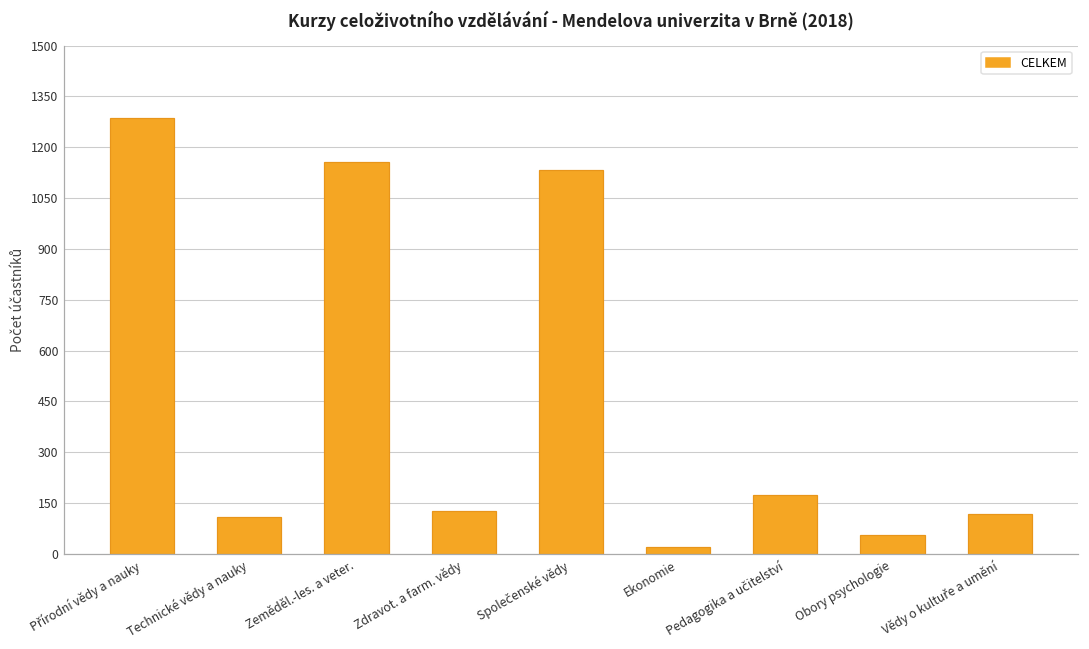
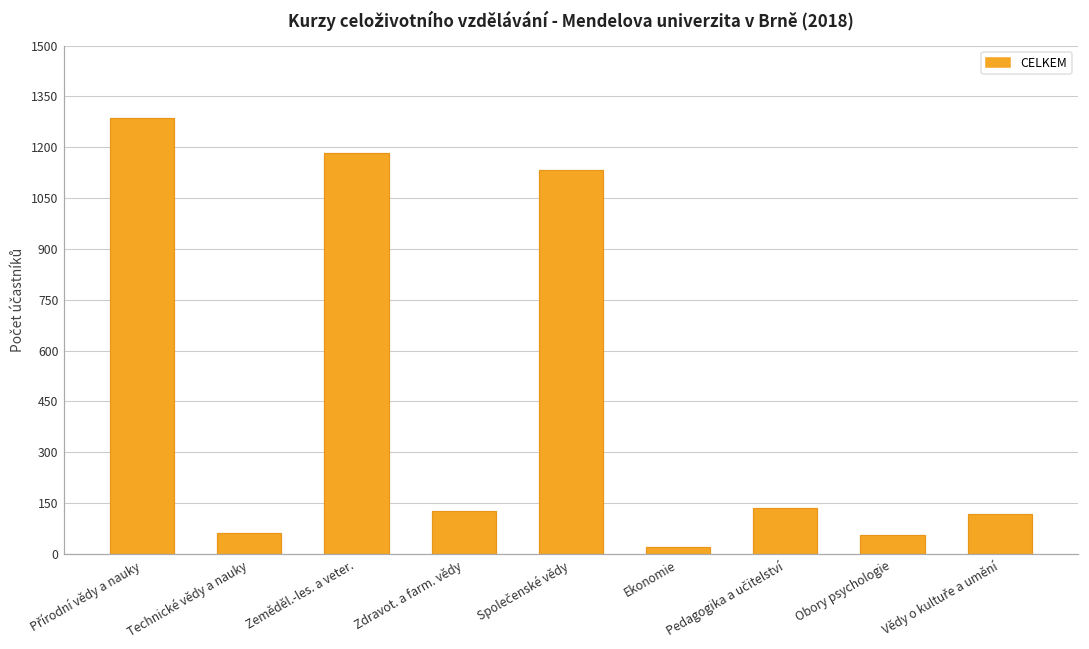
Technické vědy a nauky: 110 -> 60
Zeměděl.-les. a veter.: 1160 -> 1180
Pedagogika a učitelství: 170 -> 140
